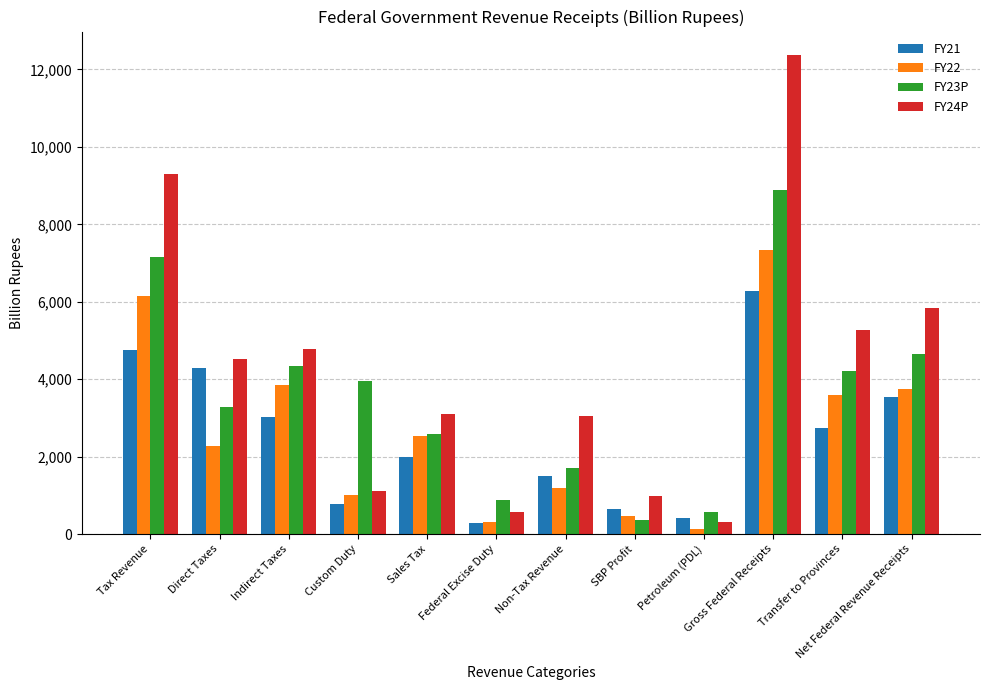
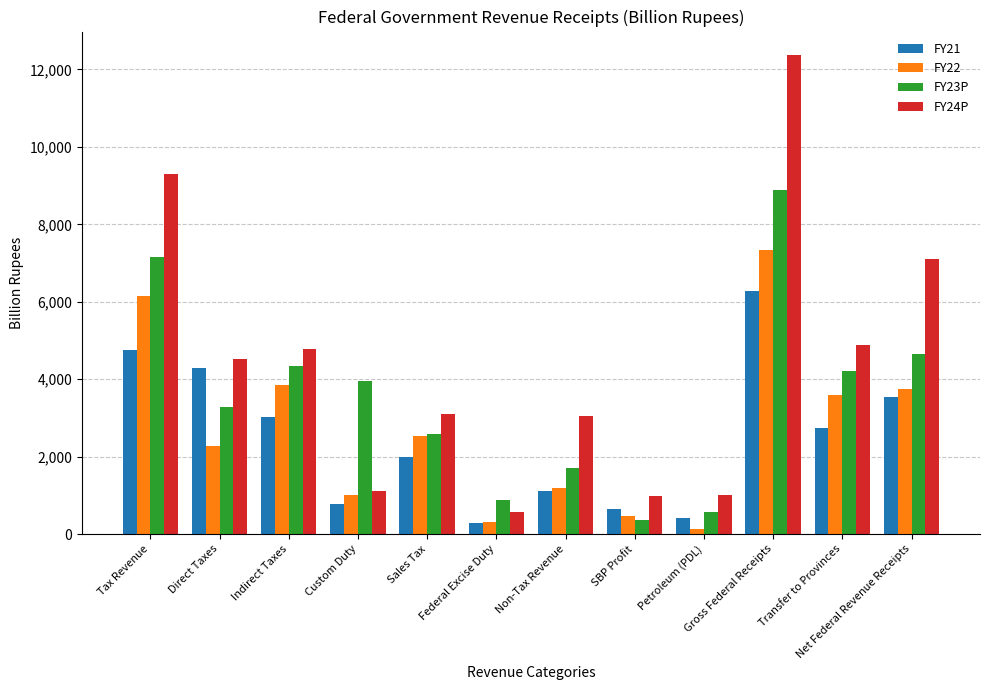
FY21, Non-Tax Revenue: 1,500 -> 1,100
FY24P, Petroleum (PDL): 300 -> 1,000
FY24P, Transfer to Provinces: 5,300 -> 4,900
FY24P, Net Federal Revenue Receipts: 5,800 -> 7,100
